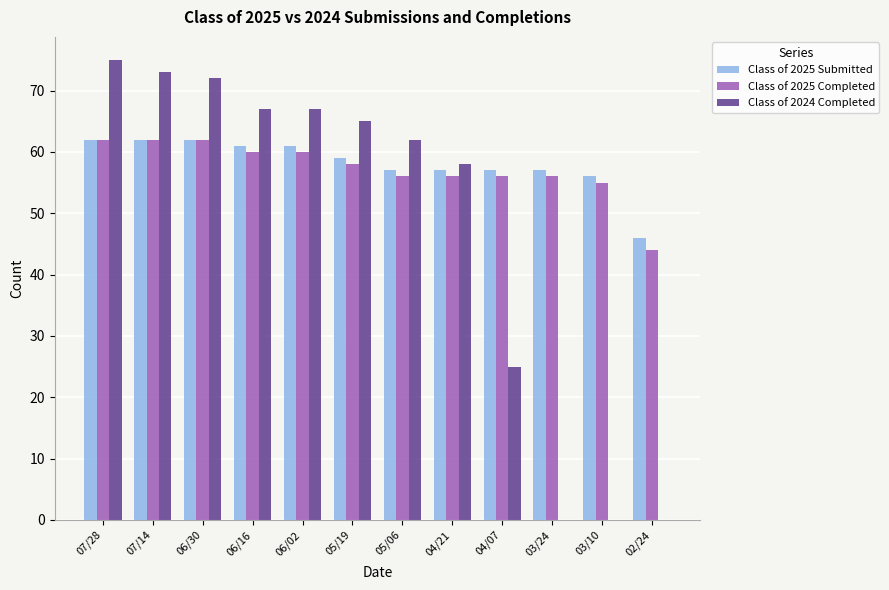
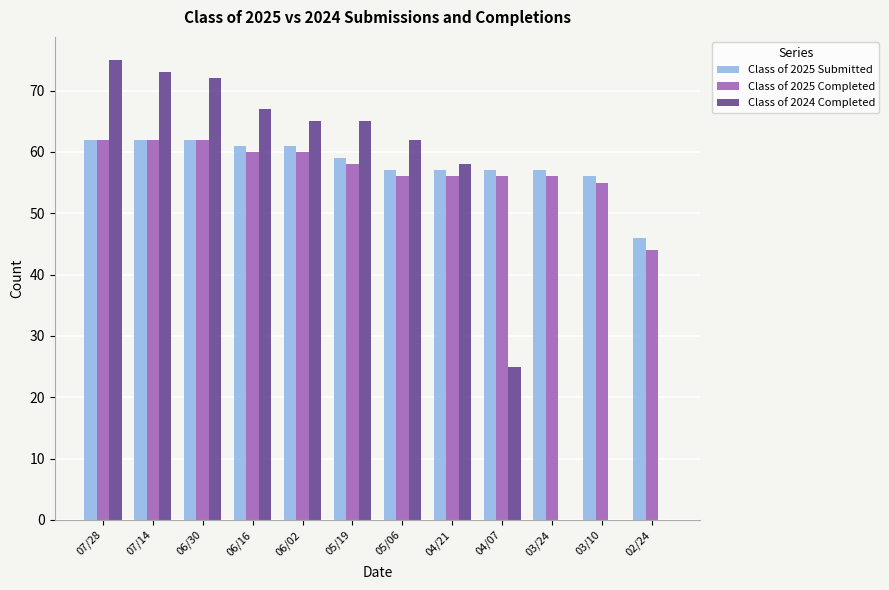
Class of 2024 Completed, 06/02: 67 -> 65
